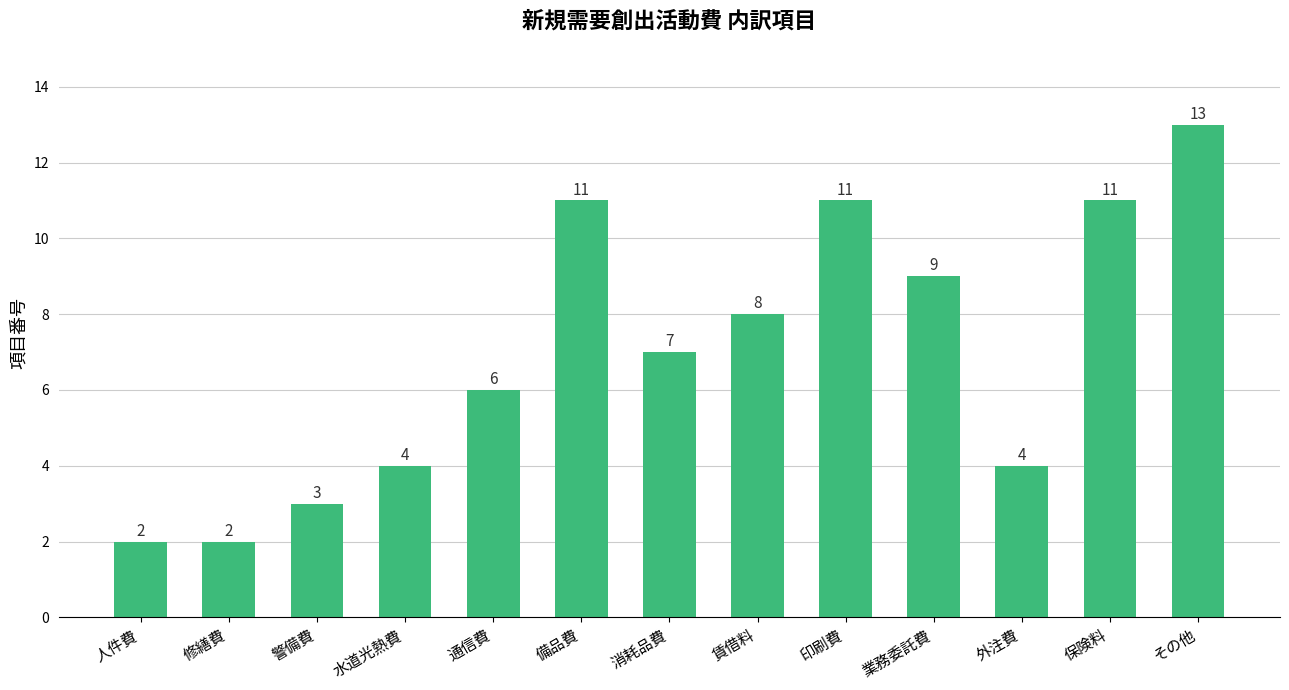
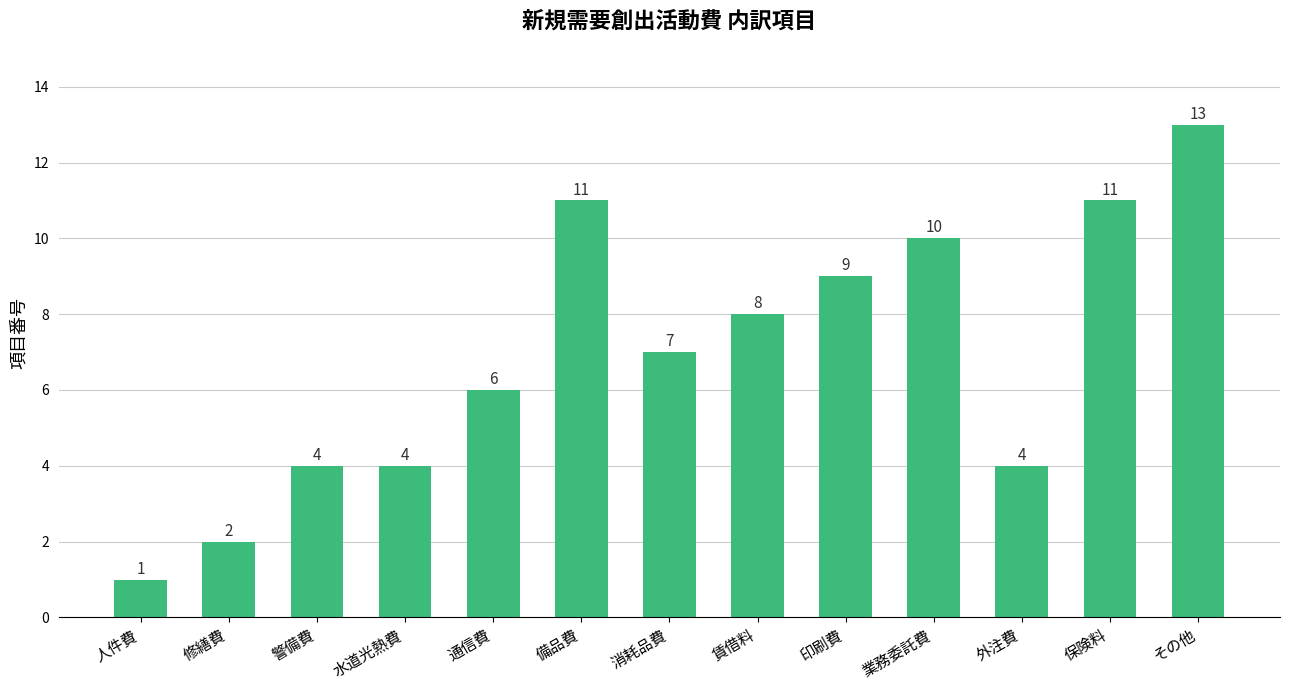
人件費: 2 -> 1
警備費: 3 -> 4
印刷費: 11 -> 9
業務委託費: 9 -> 10
